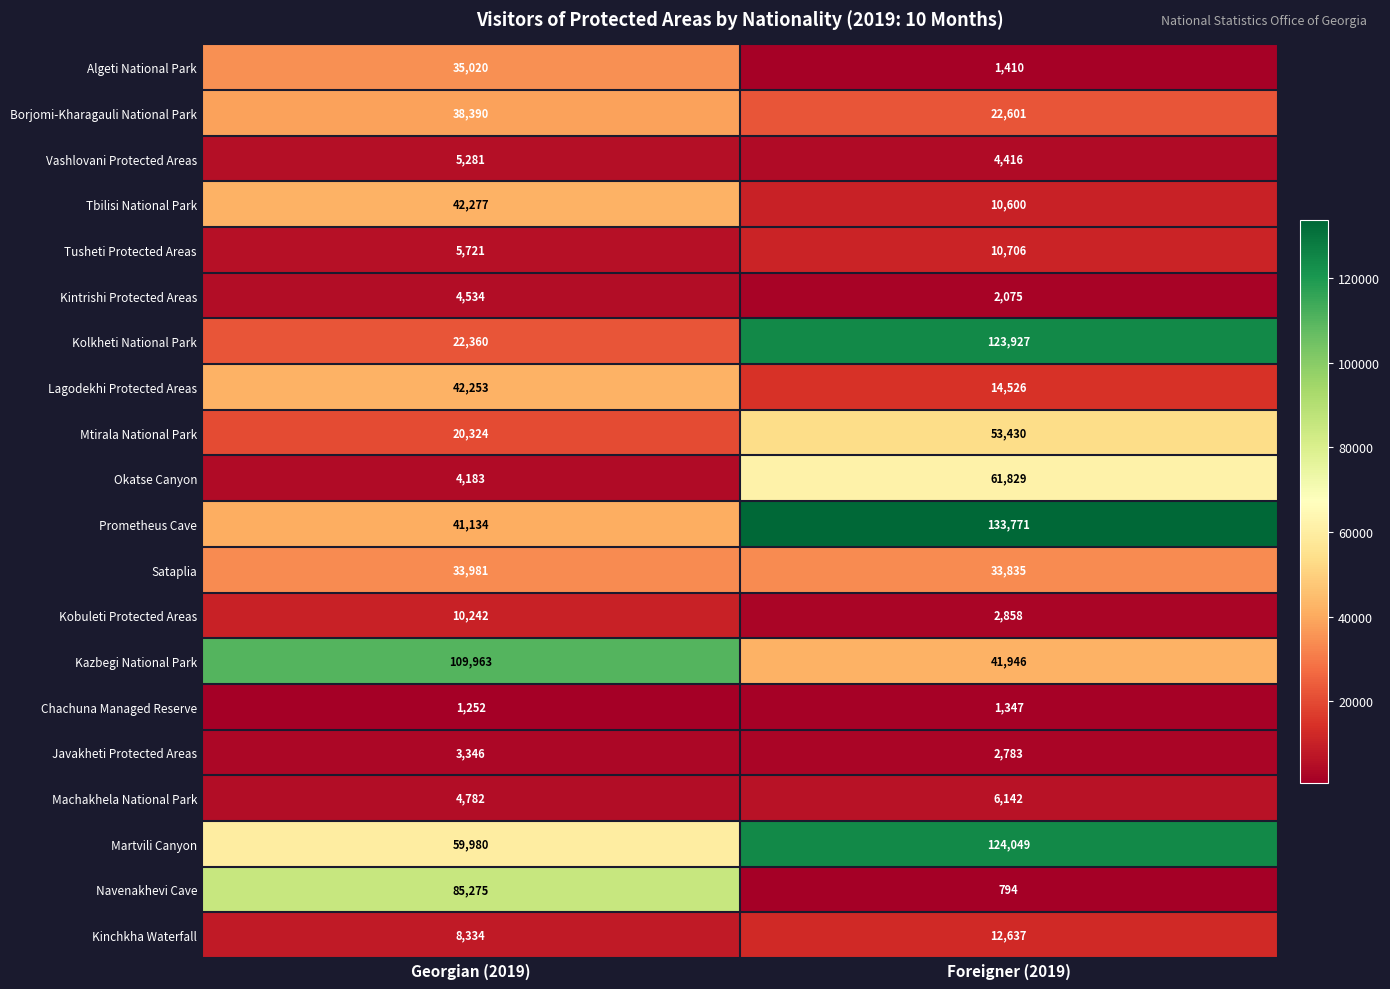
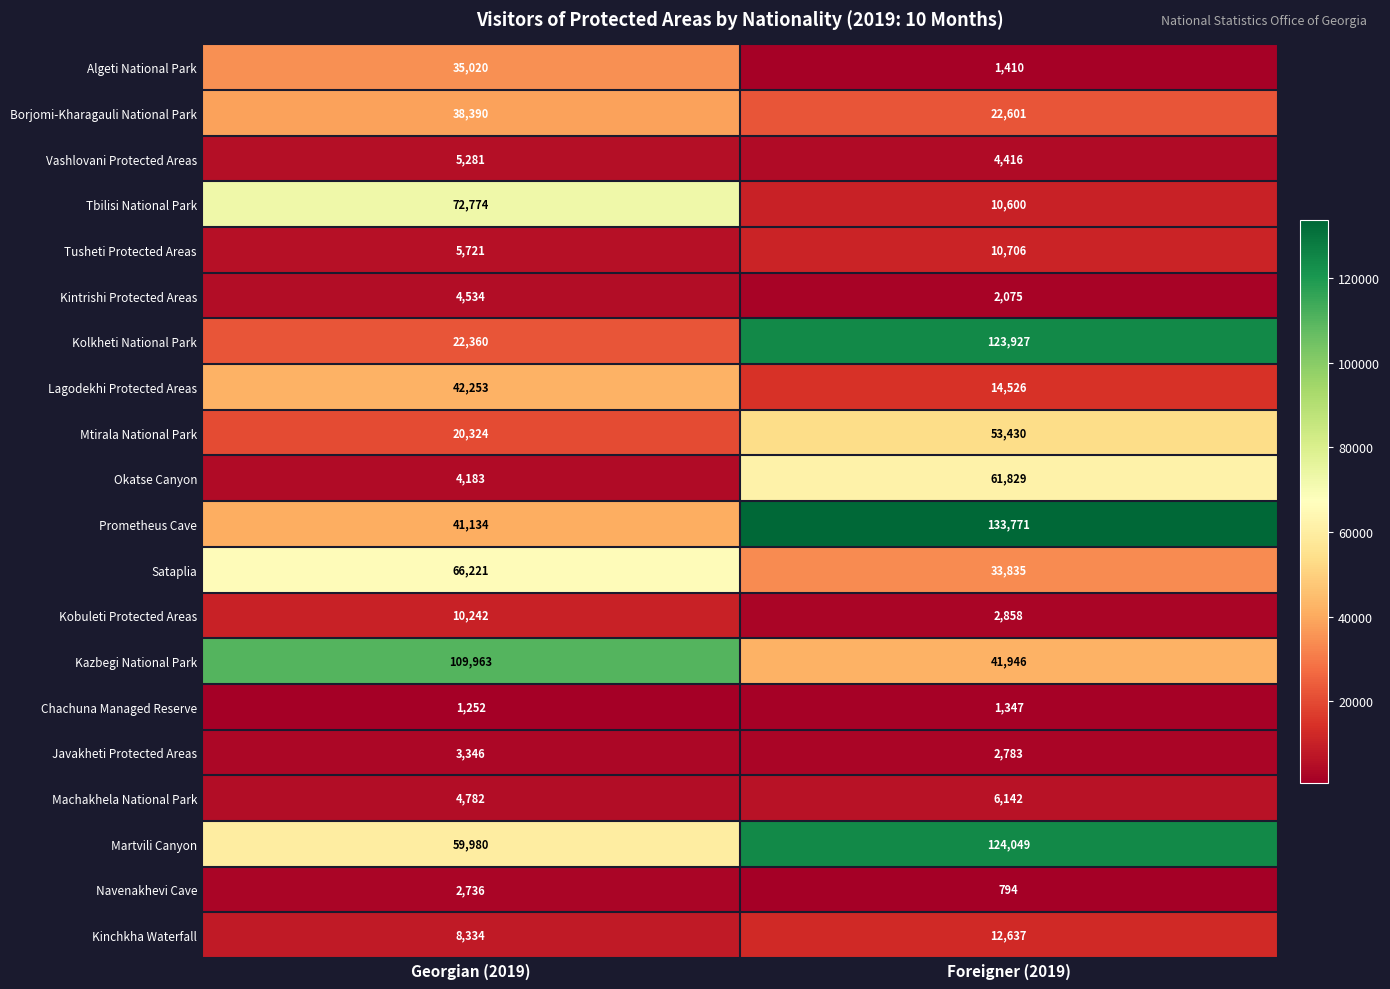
Tbilisi National Park, Georgian (2019): 42,277 -> 72,774
Sataplia, Georgian (2019): 33,981 -> 66,221
Navenakhevi Cave, Georgian (2019): 85,275 -> 2,736
